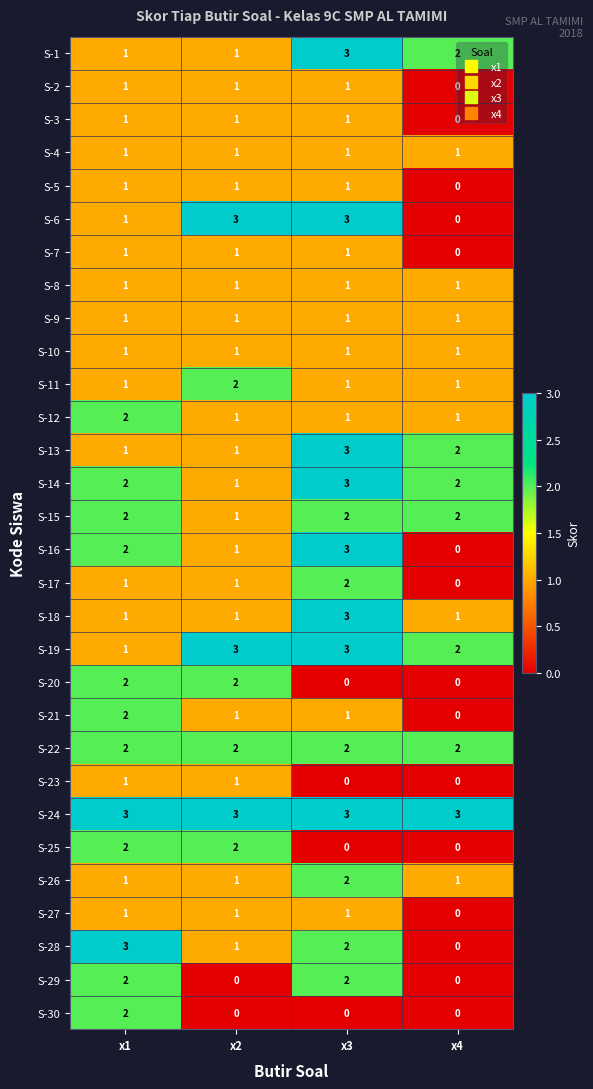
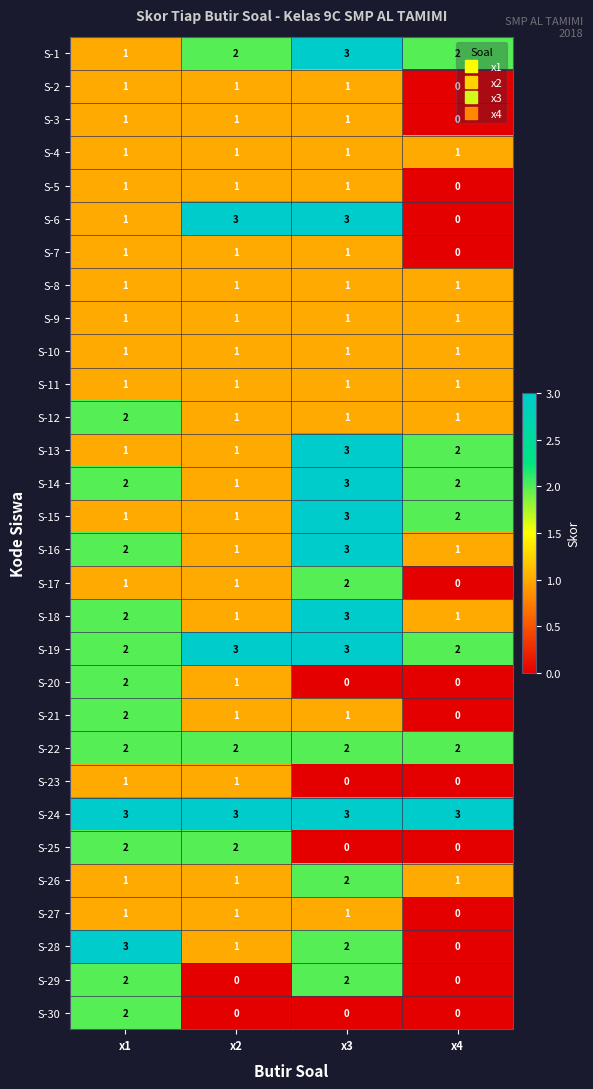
S-1, x2: 1 -> 2
S-11, x2: 2 -> 1
S-15, x1: 2 -> 1
S-15, x3: 2 -> 3
S-16, x4: 0 -> 1
S-18, x1: 1 -> 2
S-19, x1: 1 -> 2
S-20, x2: 2 -> 1
